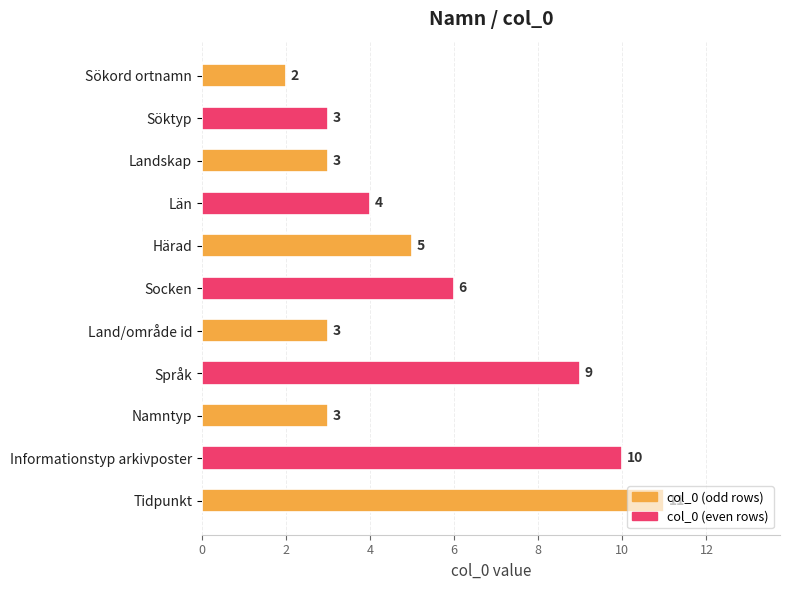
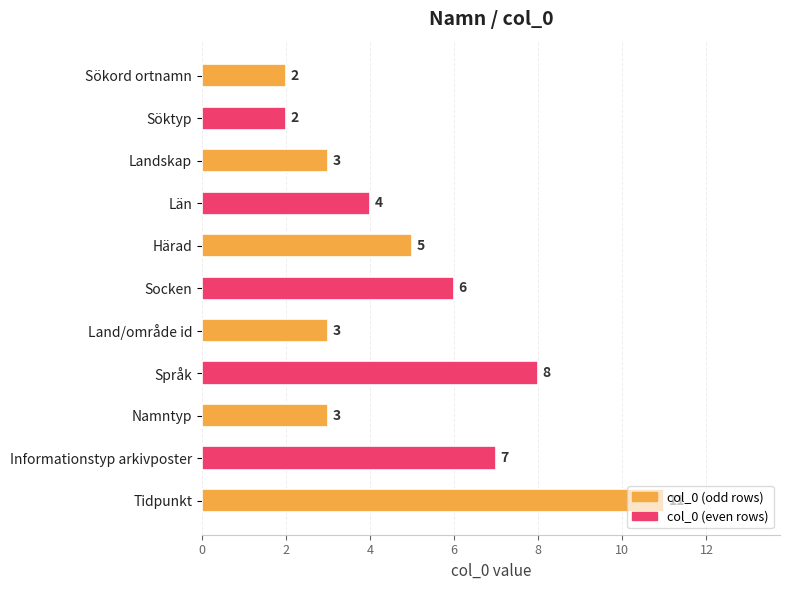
Söktyp: 3 -> 2
Språk: 9 -> 8
Informationstyp arkivposter: 10 -> 7
